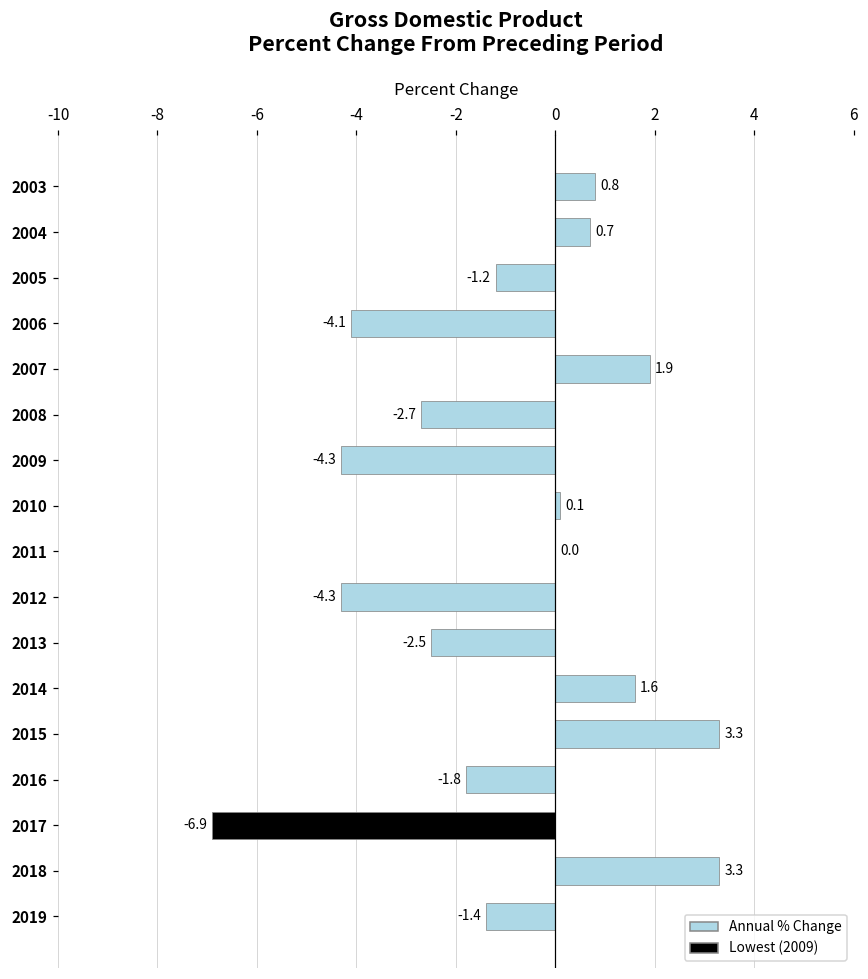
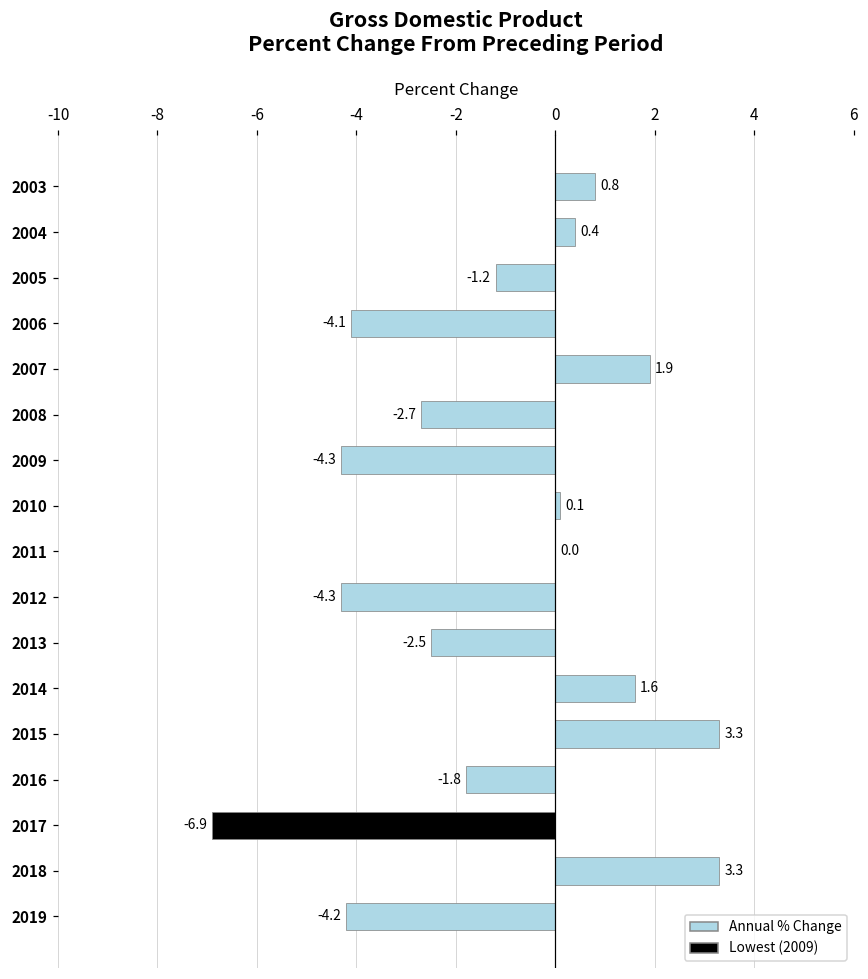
2004: 0.7 -> 0.4
2019: -1.4 -> -4.2
